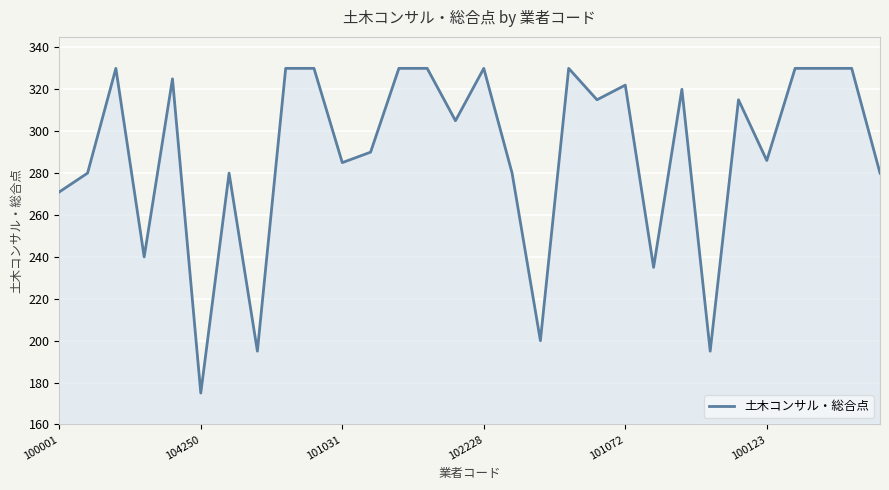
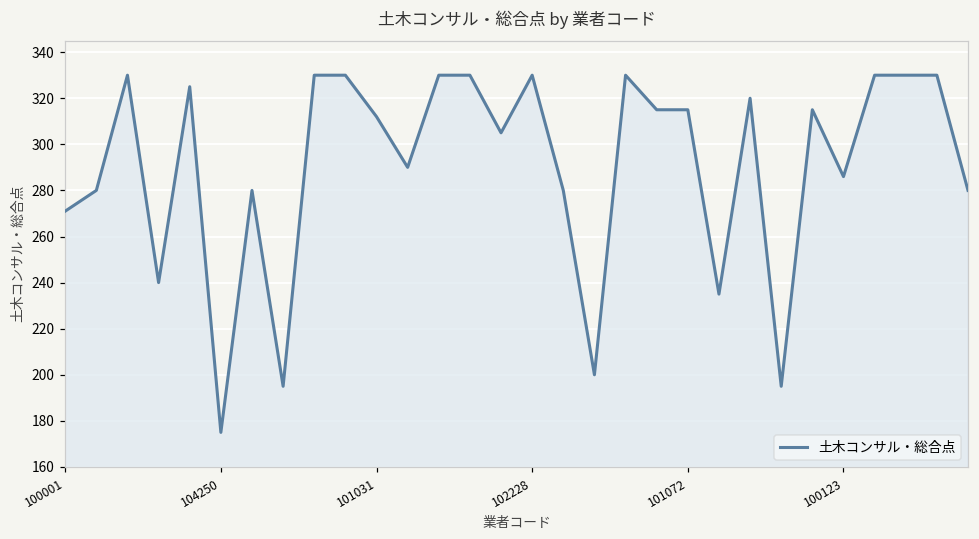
101031: 285 -> 312
101072: 322 -> 315
